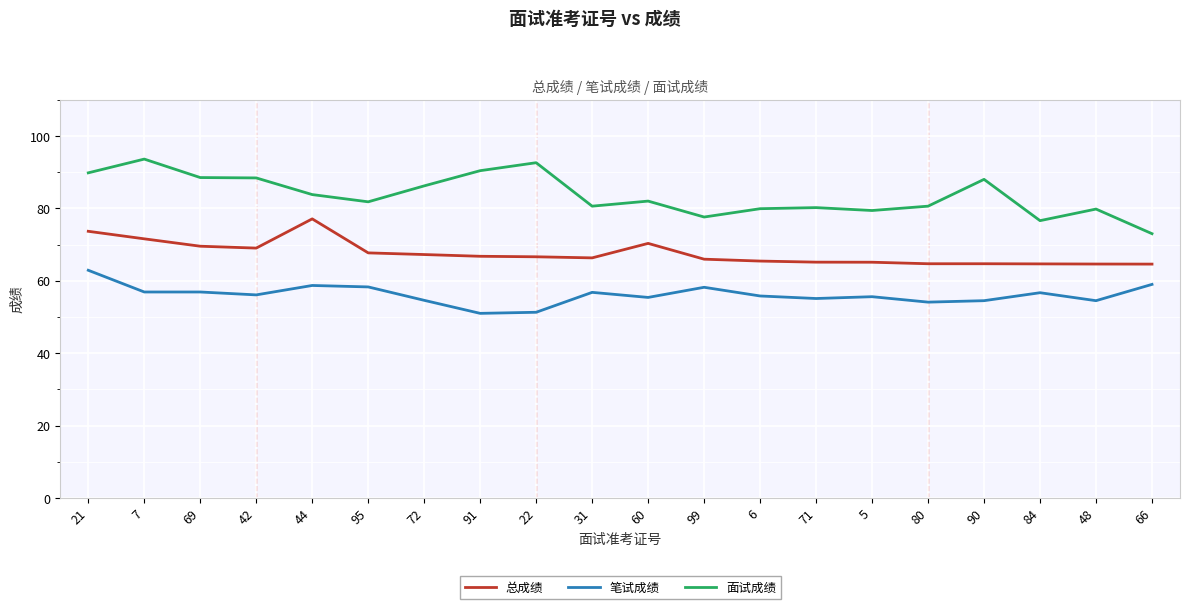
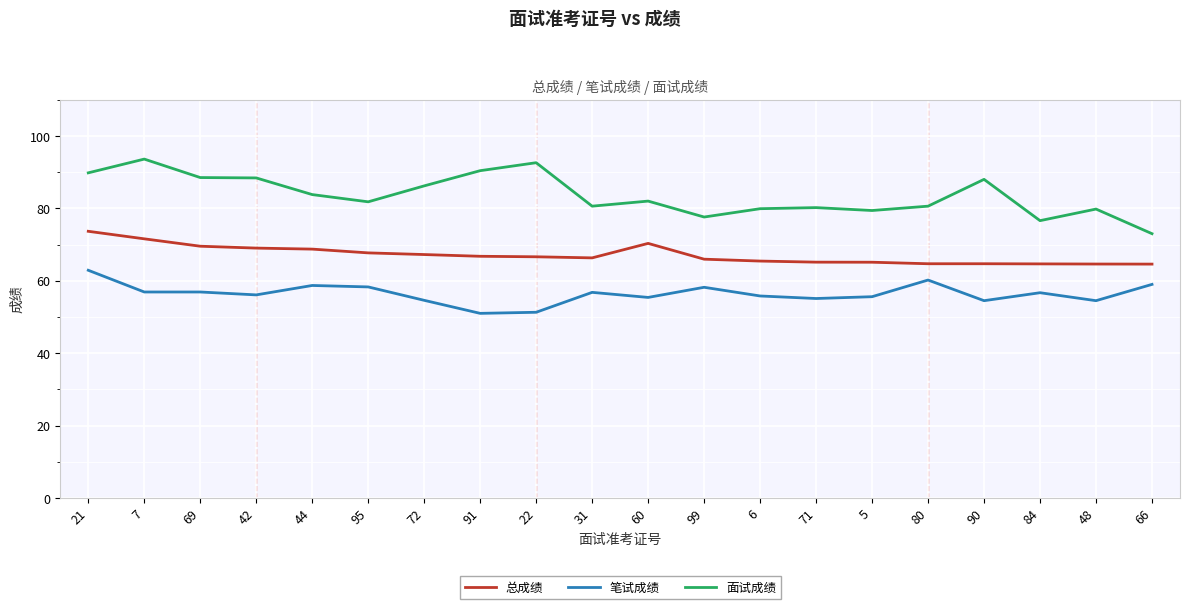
总成绩, 44: 77 -> 69
笔试成绩, 80: 54 -> 60
